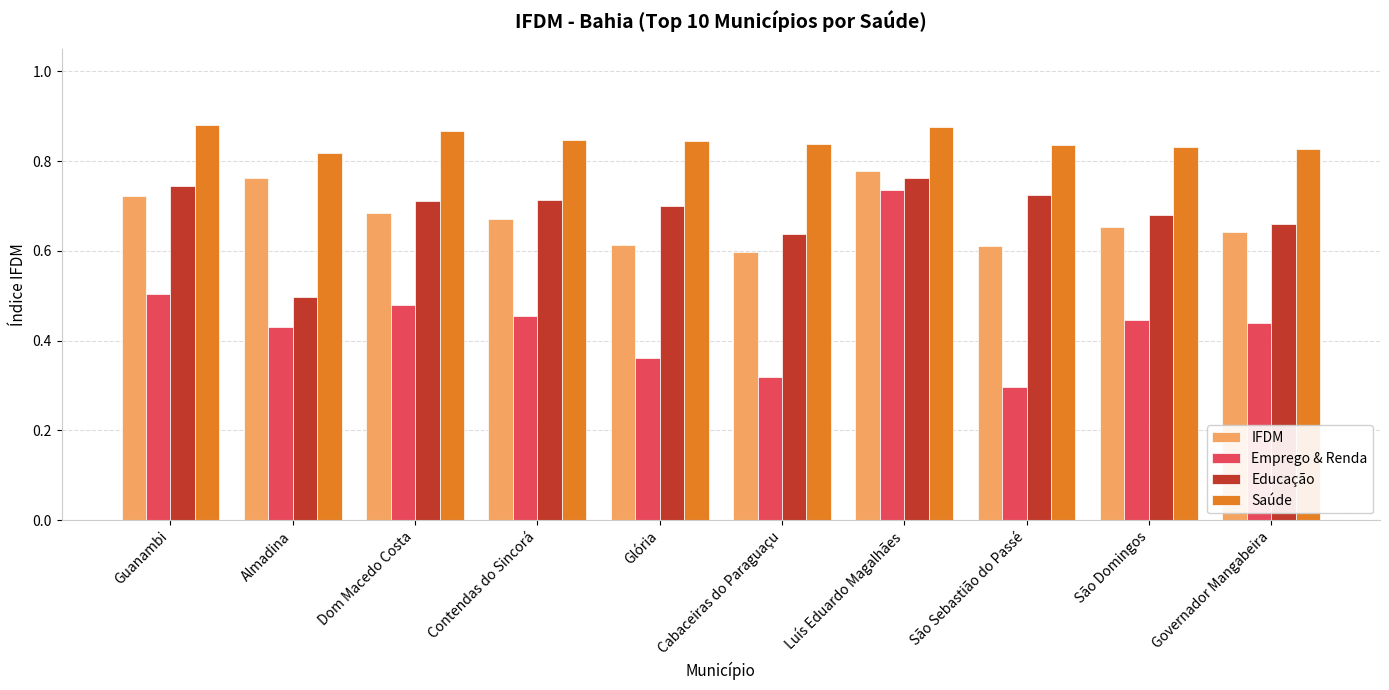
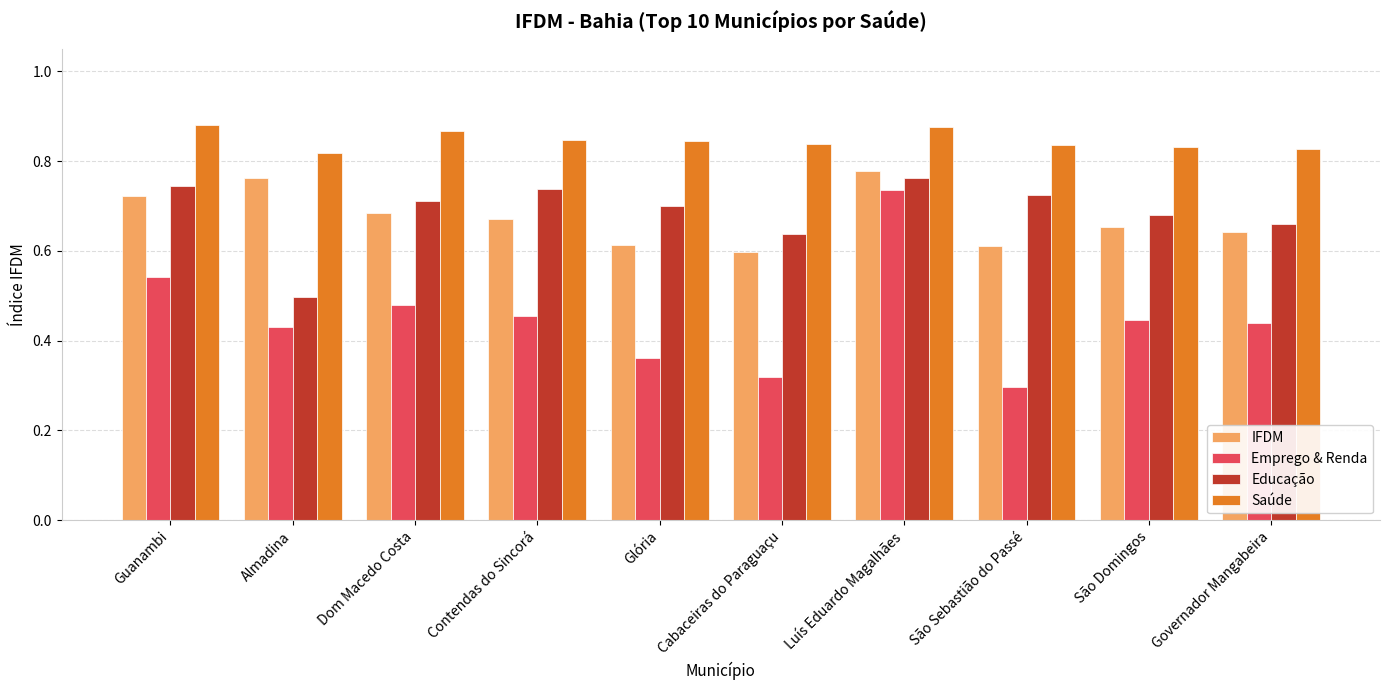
Emprego & Renda, Guanambi: 0.50 -> 0.54
Educação, Contendas do Sincorá: 0.71 -> 0.74
